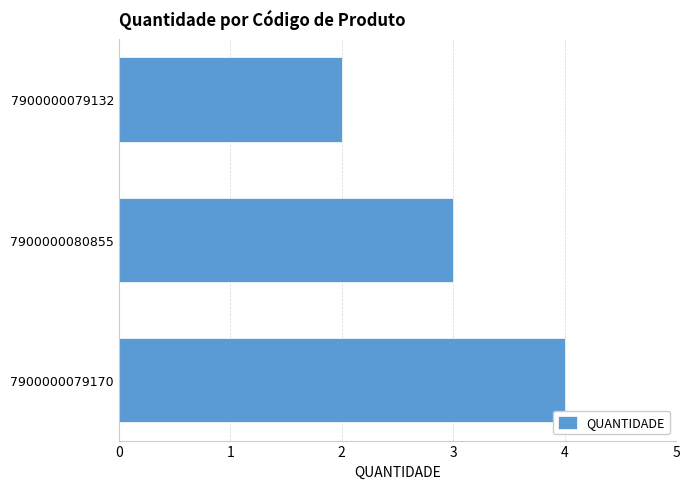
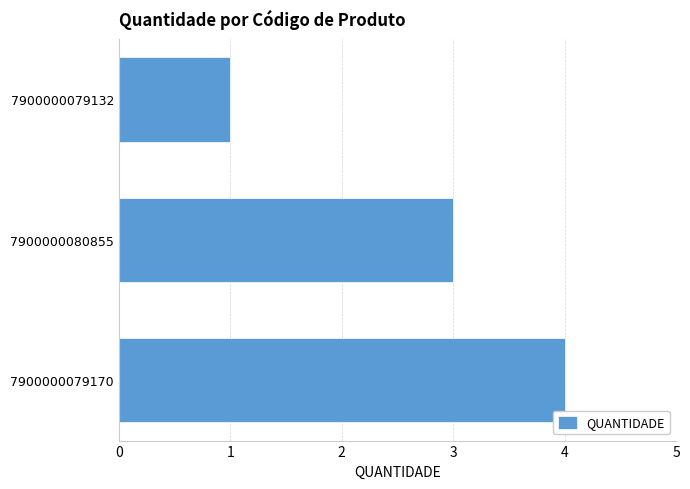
7900000079132: 2 -> 1
